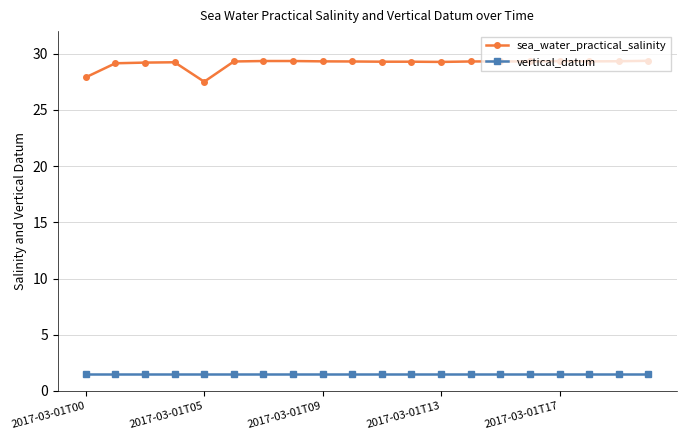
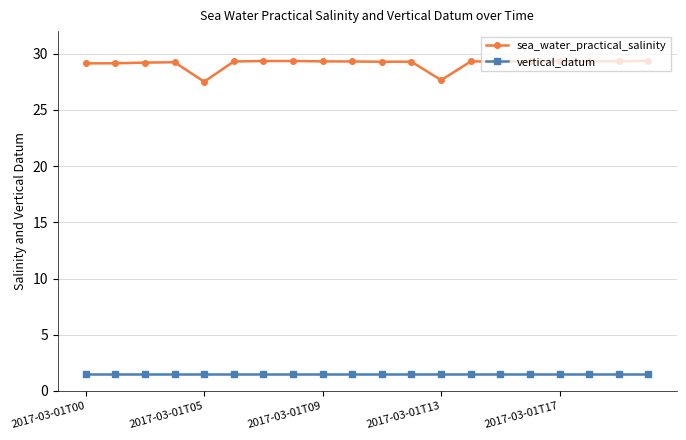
sea_water_practical_salinity, 2017-03-01T00: 27.9 -> 29.1
sea_water_practical_salinity, 2017-03-01T13: 29.3 -> 27.6
